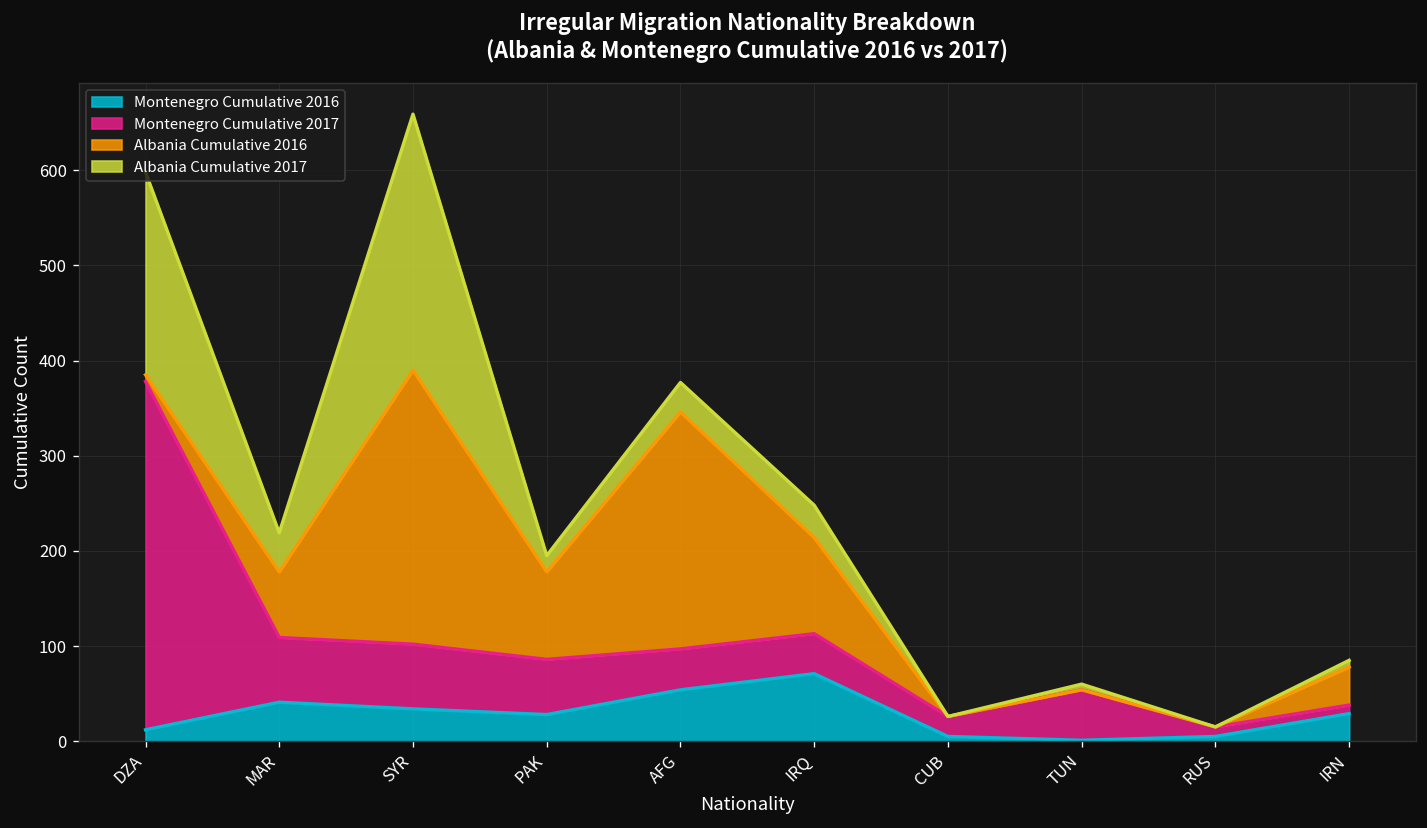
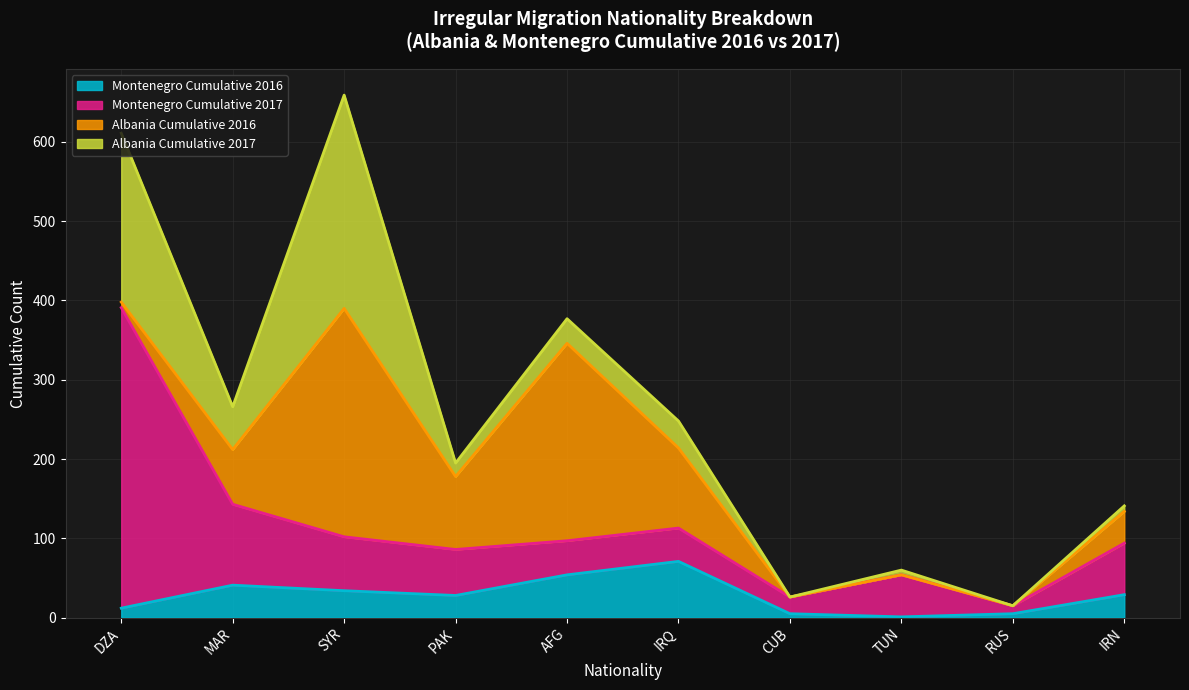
Montenegro Cumulative 2017, DZA: 370 -> 380
Montenegro Cumulative 2017, MAR: 70 -> 100
Albania Cumulative 2017, MAR: 40 -> 50
Montenegro Cumulative 2017, IRN: 10 -> 70
